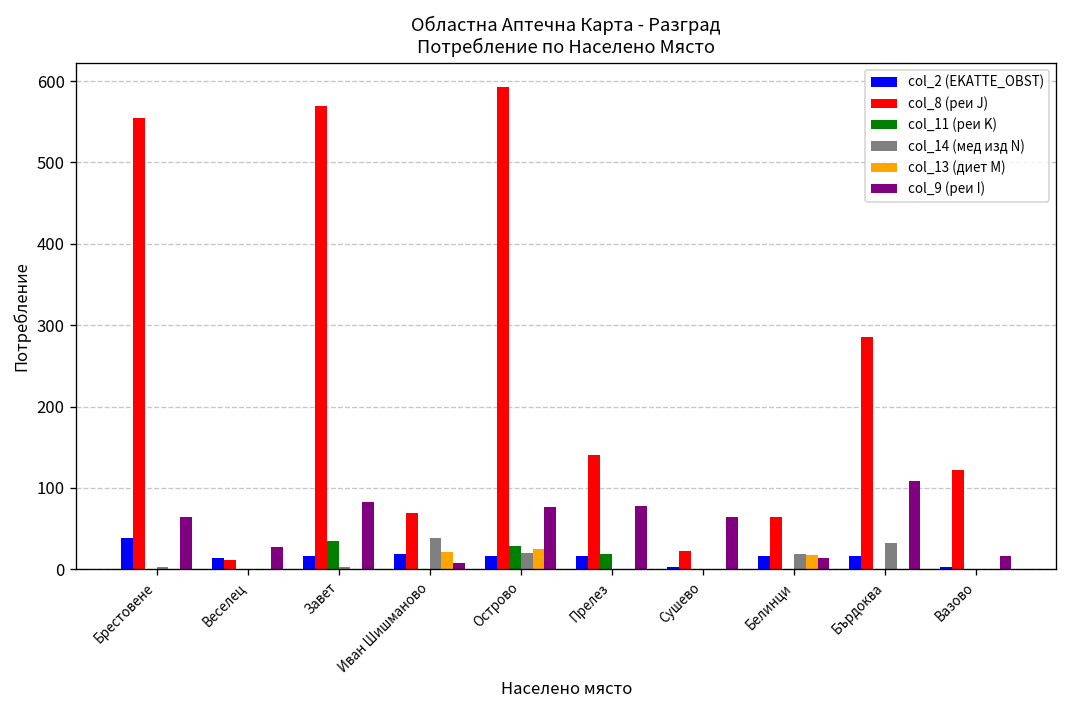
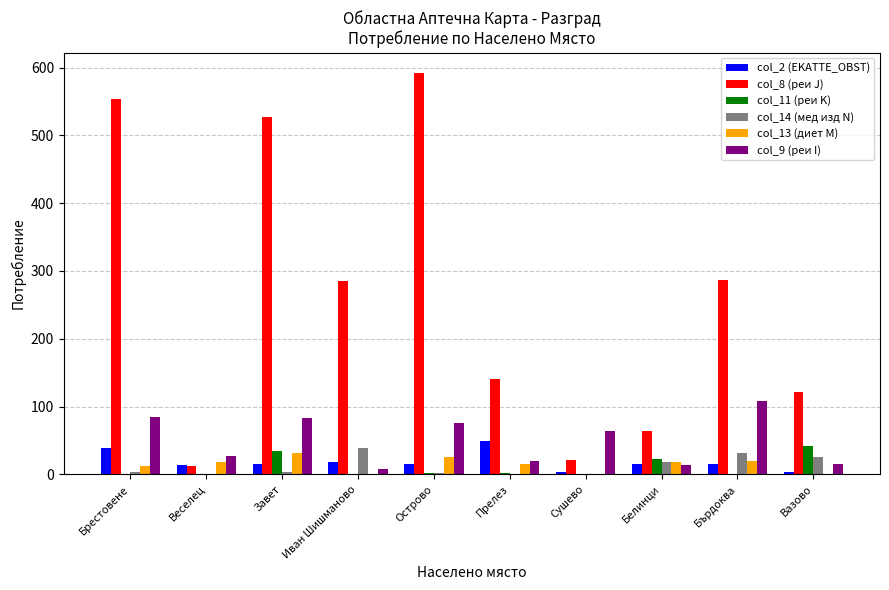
col_13 (диет M), Брестовене: 0 -> 10
col_9 (реи I), Брестовене: 60 -> 90
col_13 (диет M), Веселец: 0 -> 20
col_8 (реи J), Завет: 570 -> 530
col_13 (диет M), Завет: 0 -> 30
col_8 (реи J), Иван Шишманово: 70 -> 290
col_13 (диет M), Иван Шишманово: 20 -> 0
col_11 (реи K), Острово: 30 -> 0
col_14 (мед изд N), Острово: 20 -> 0
col_2 (EKATTE_OBST), Прелез: 20 -> 50
col_11 (реи K), Прелез: 20 -> 0
col_13 (диет M), Прелез: 0 -> 20
col_9 (реи I), Прелез: 80 -> 20
col_11 (реи K), Белинци: 0 -> 20
col_13 (диет M), Бърдоква: 0 -> 20
col_11 (реи K), Вазово: 0 -> 40
col_14 (мед изд N), Вазово: 0 -> 30
